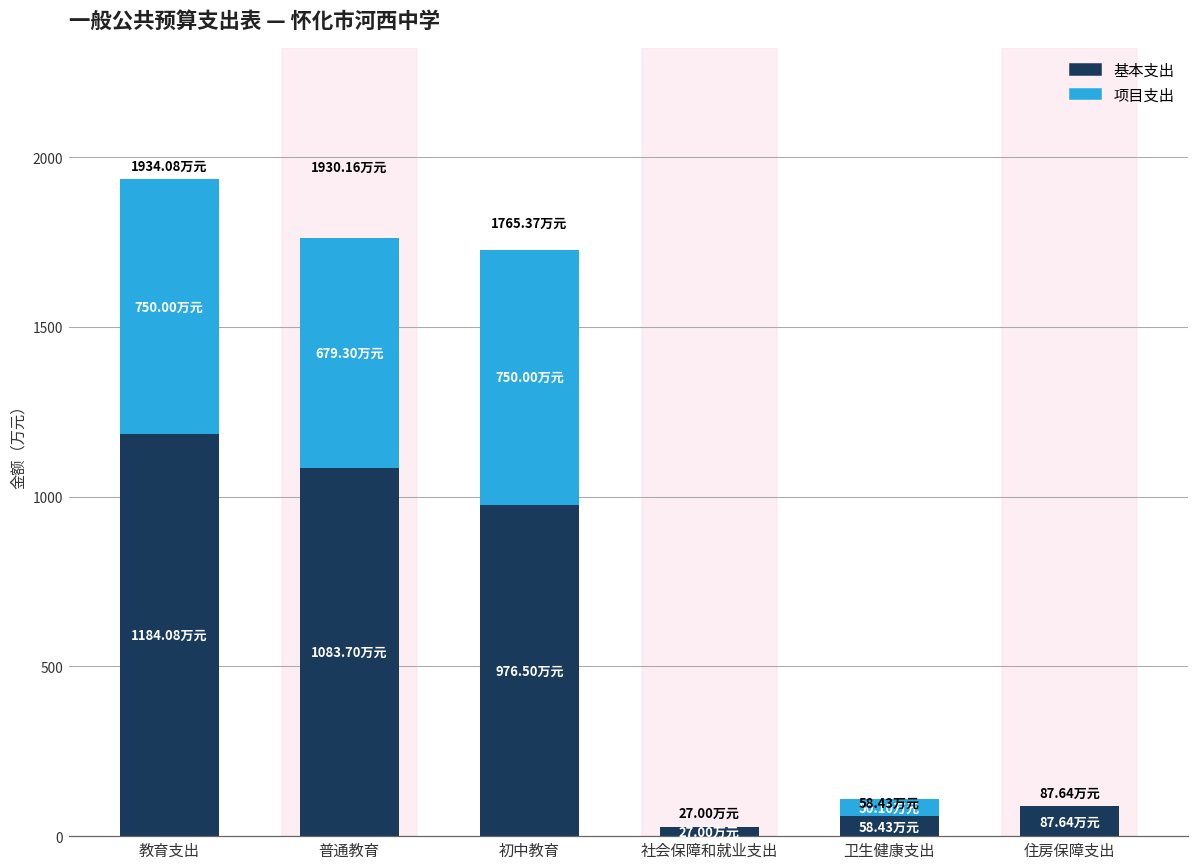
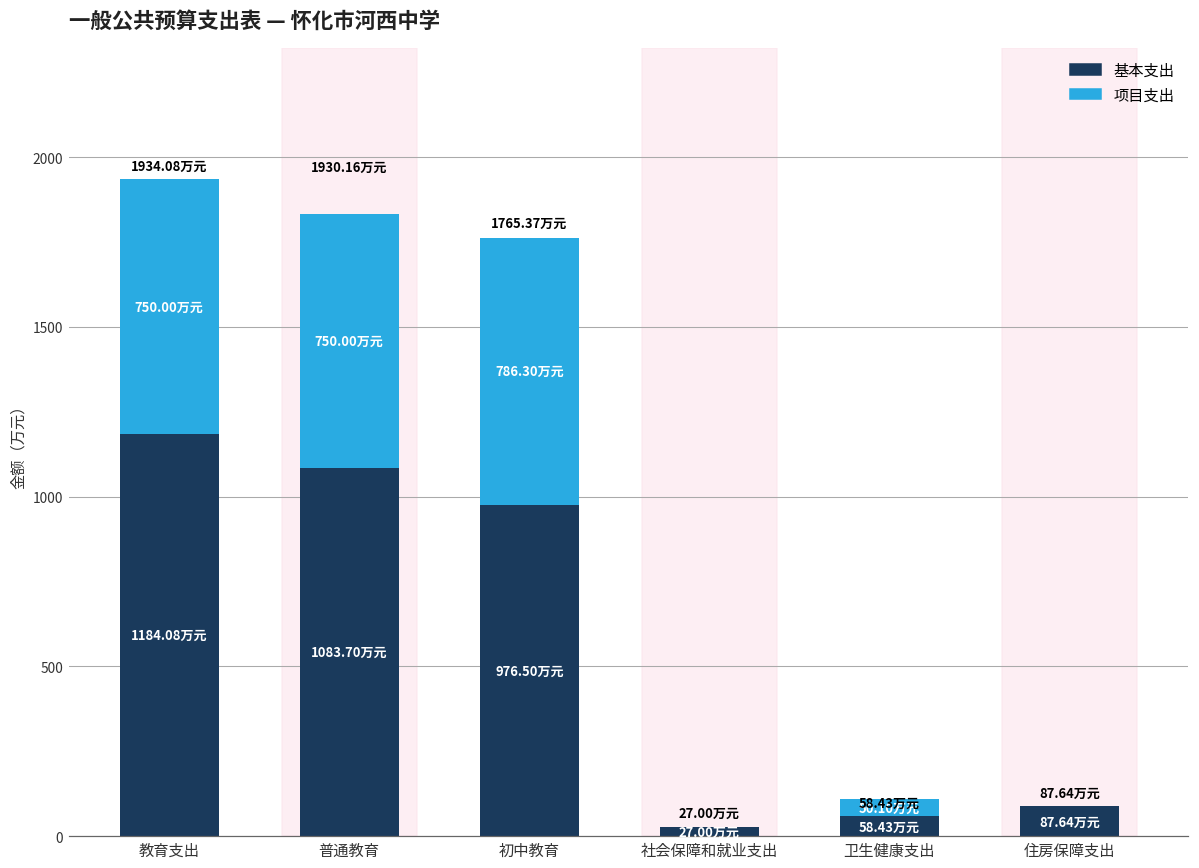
项目支出, 普通教育: 679.30 -> 750.00
项目支出, 初中教育: 750.00 -> 786.30
